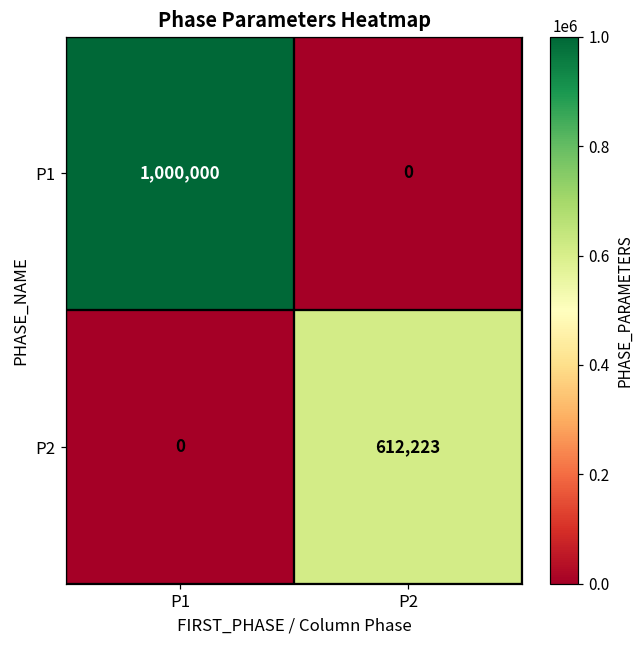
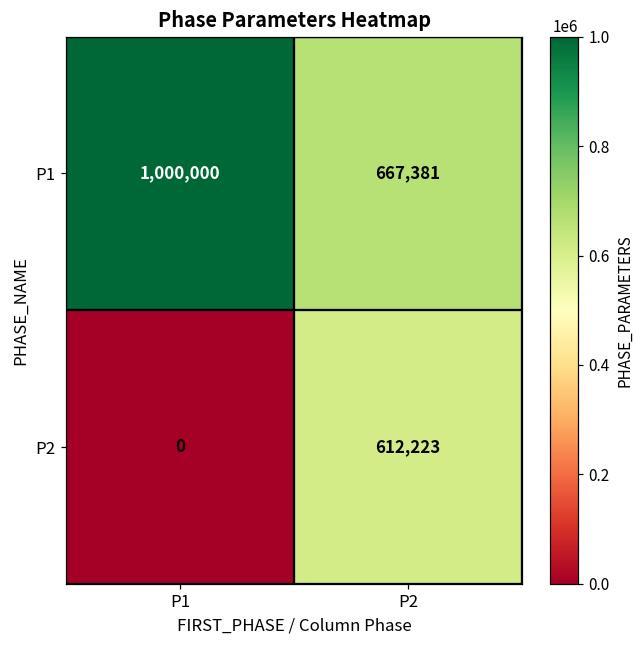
P1, P2: 0 -> 667,381
